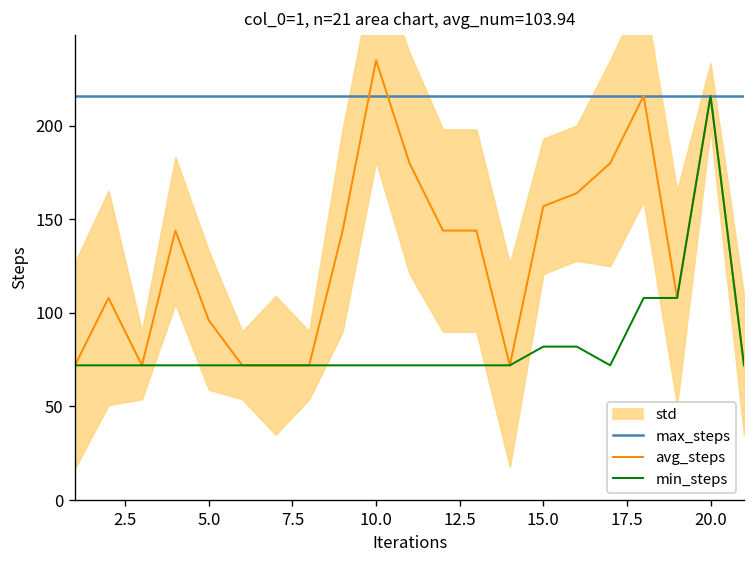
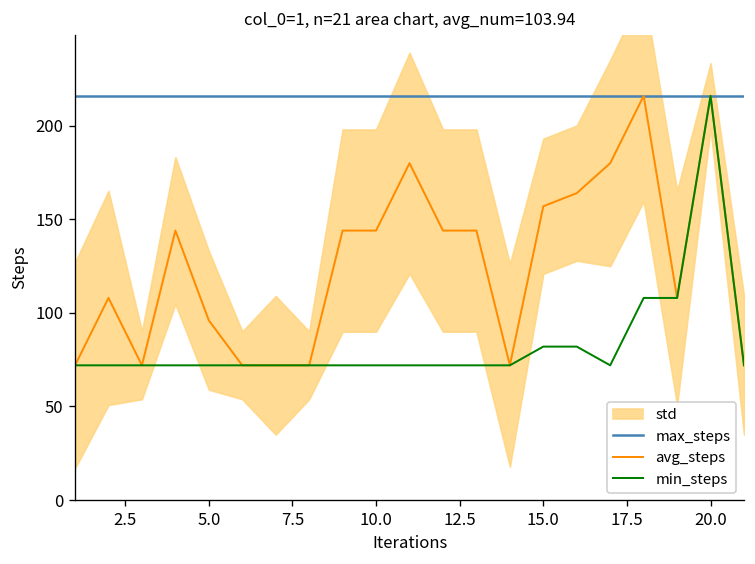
avg_steps, 10.0: 235 -> 144
